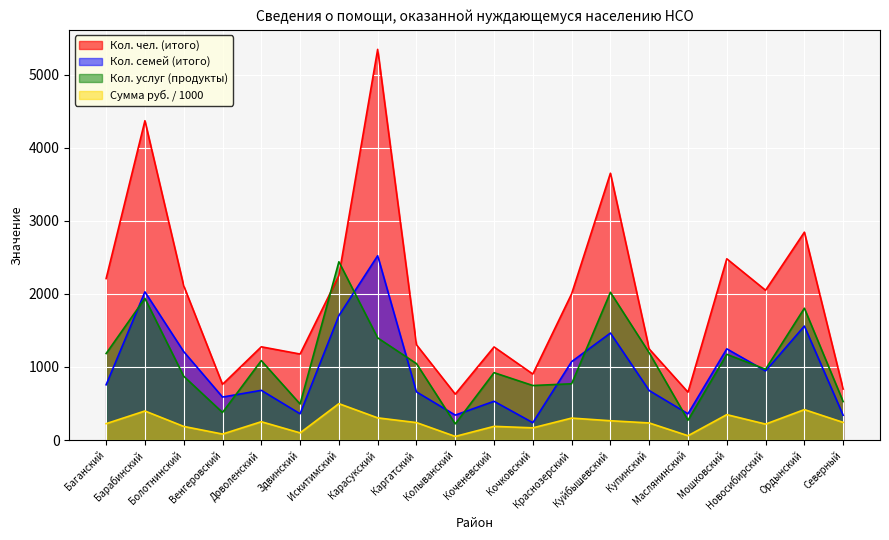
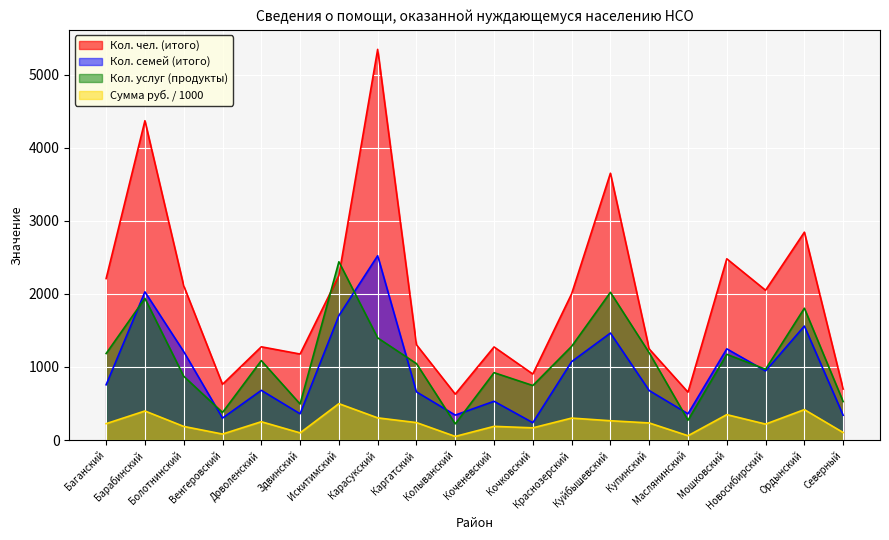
Кол. семей (итого), Венгеровский: 600 -> 300
Кол. услуг (продукты), Краснозерский: 800 -> 1300
Сумма руб. / 1000, Северный: 200 -> 100
